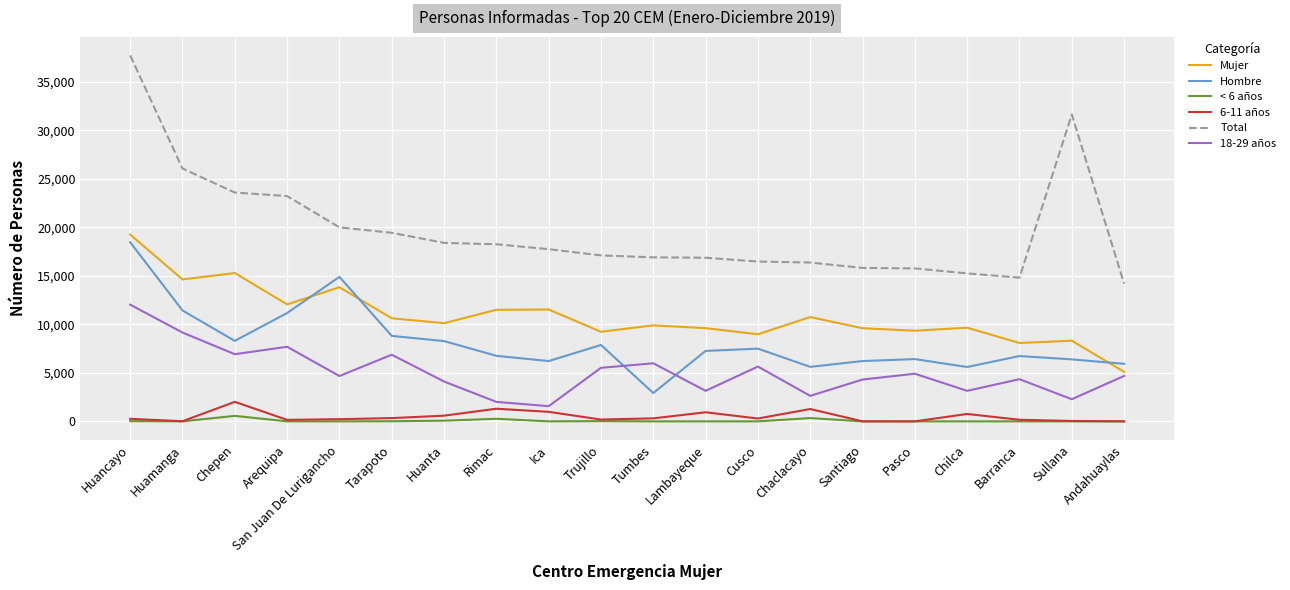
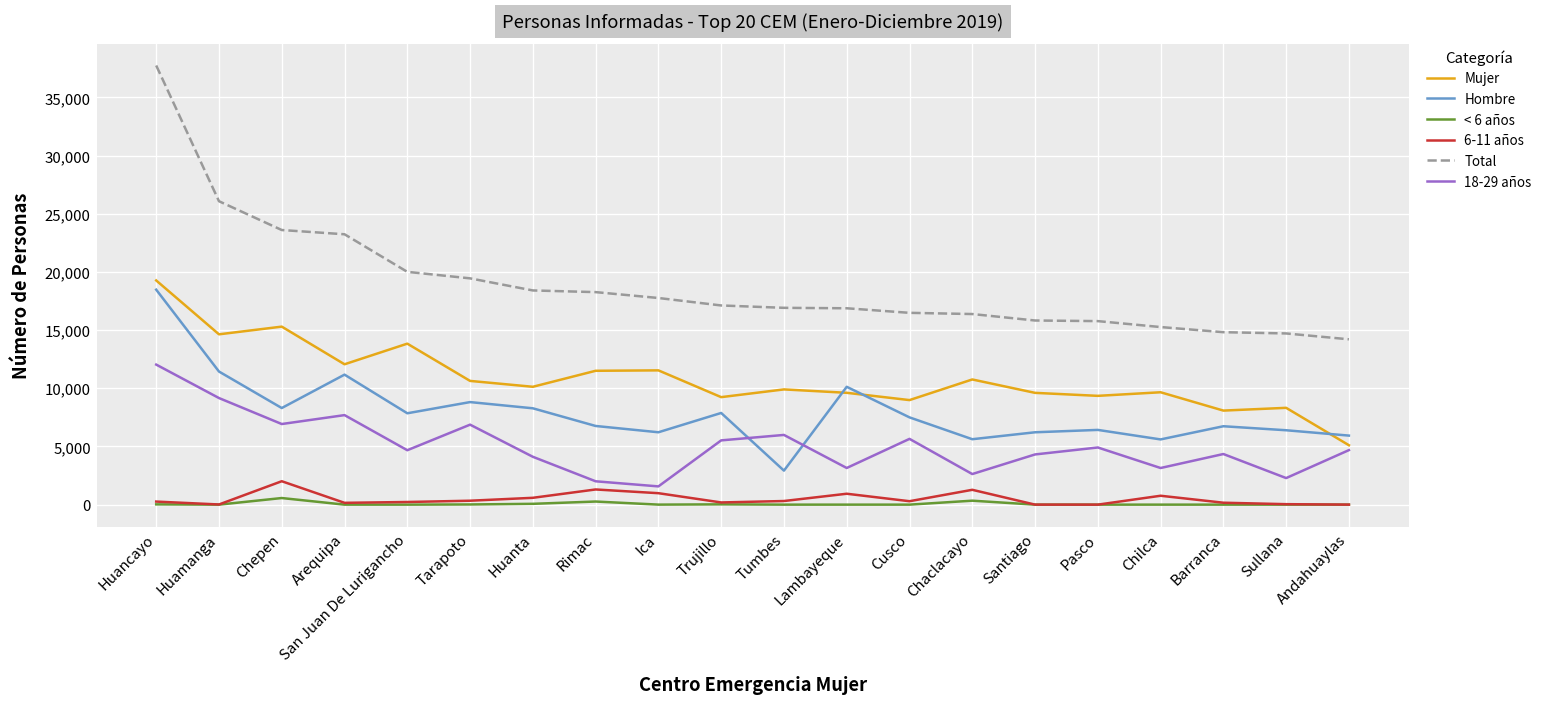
Hombre, San Juan De Lurigancho: 15,000 -> 8,000
Hombre, Lambayeque: 7,000 -> 10,000
Total, Sullana: 32,000 -> 15,000
